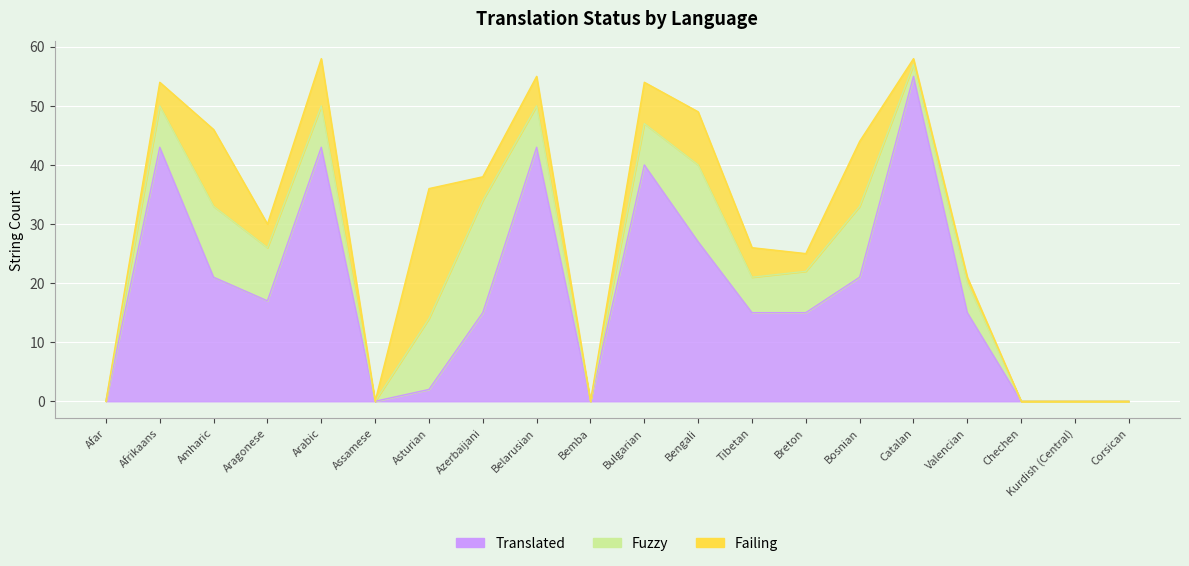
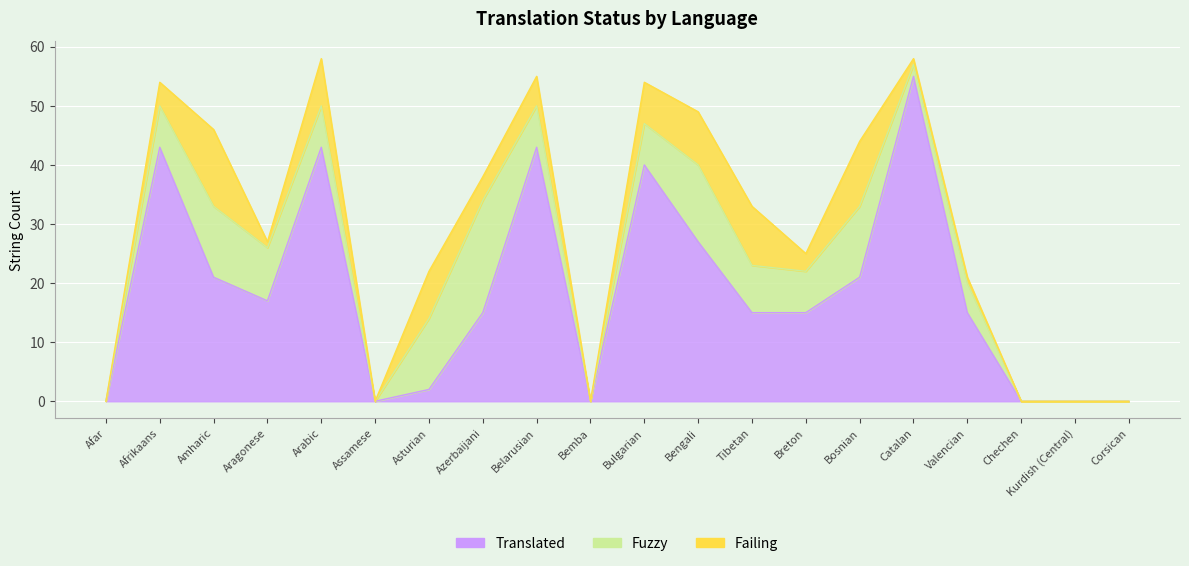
Failing, Aragonese: 4 -> 1
Failing, Asturian: 22 -> 8
Fuzzy, Tibetan: 6 -> 8
Failing, Tibetan: 5 -> 10
